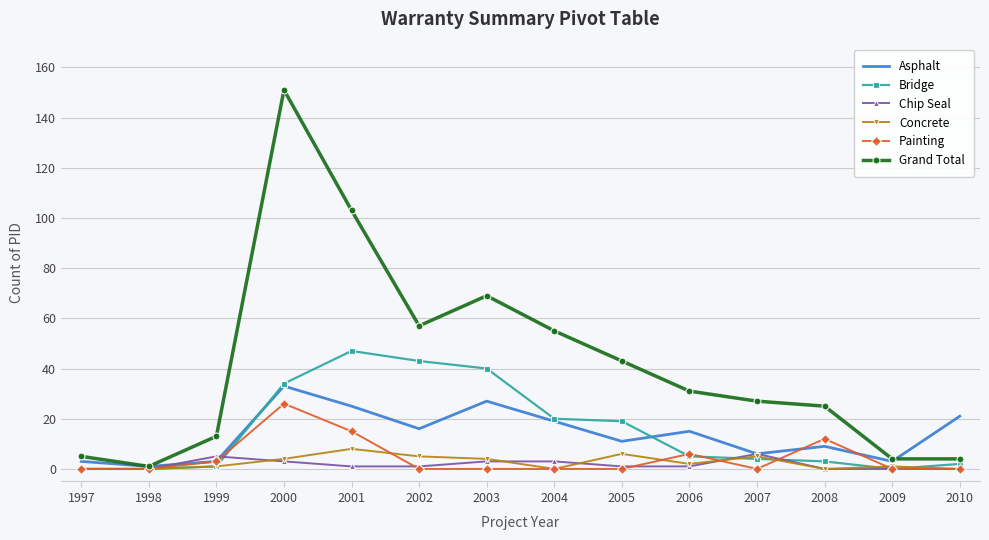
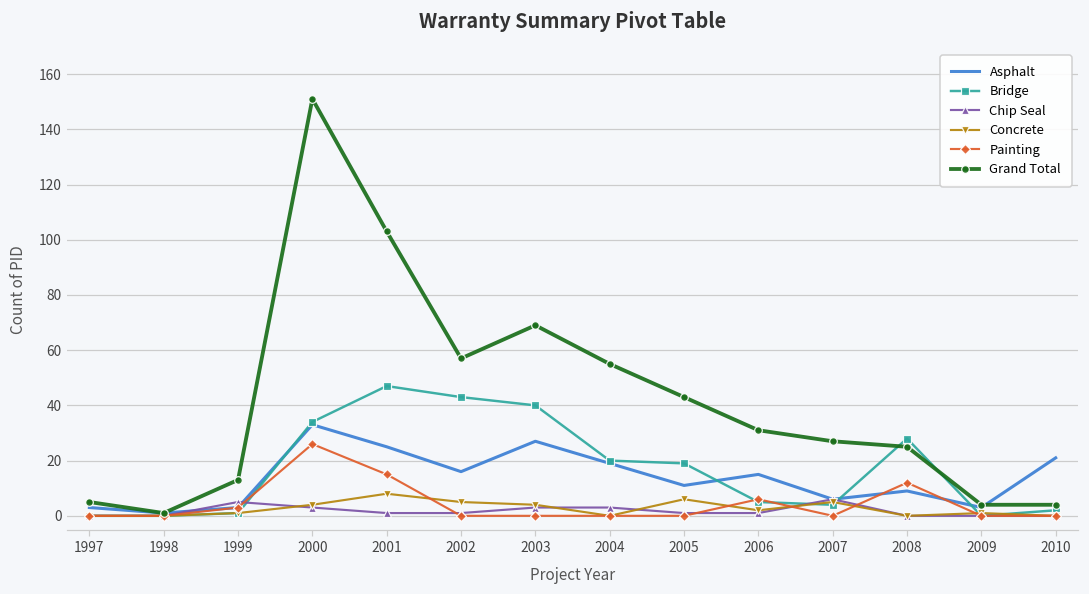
Bridge, 2008: 3 -> 28
